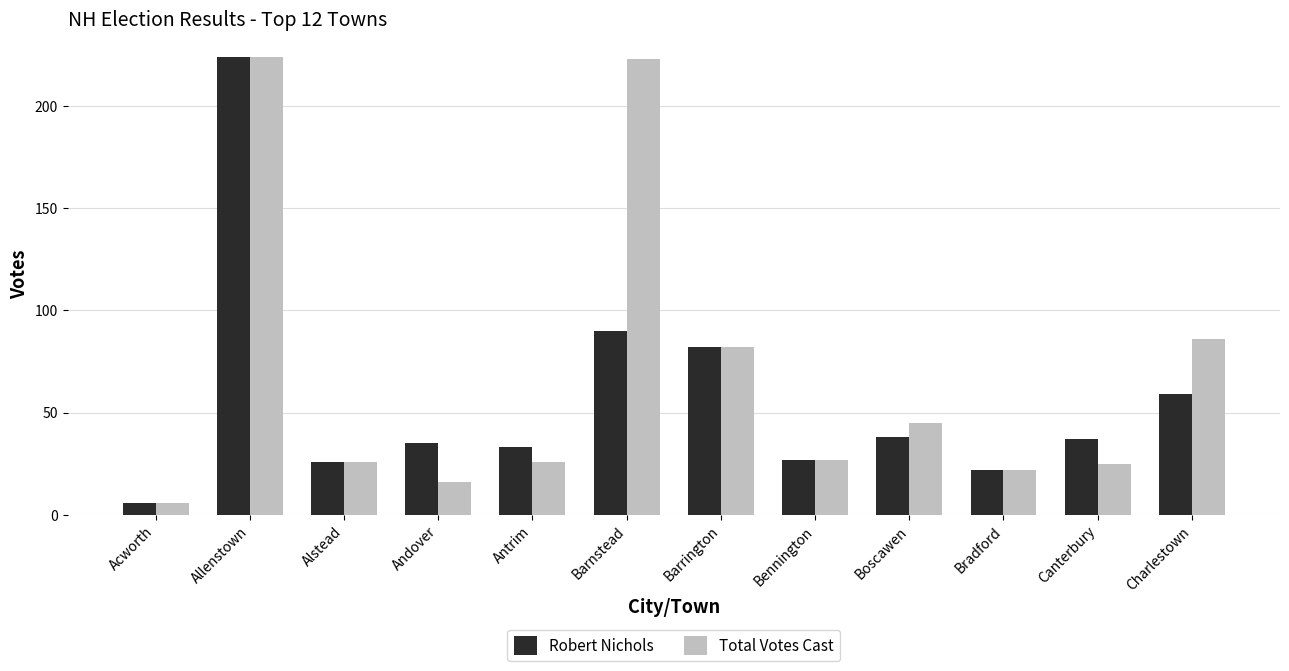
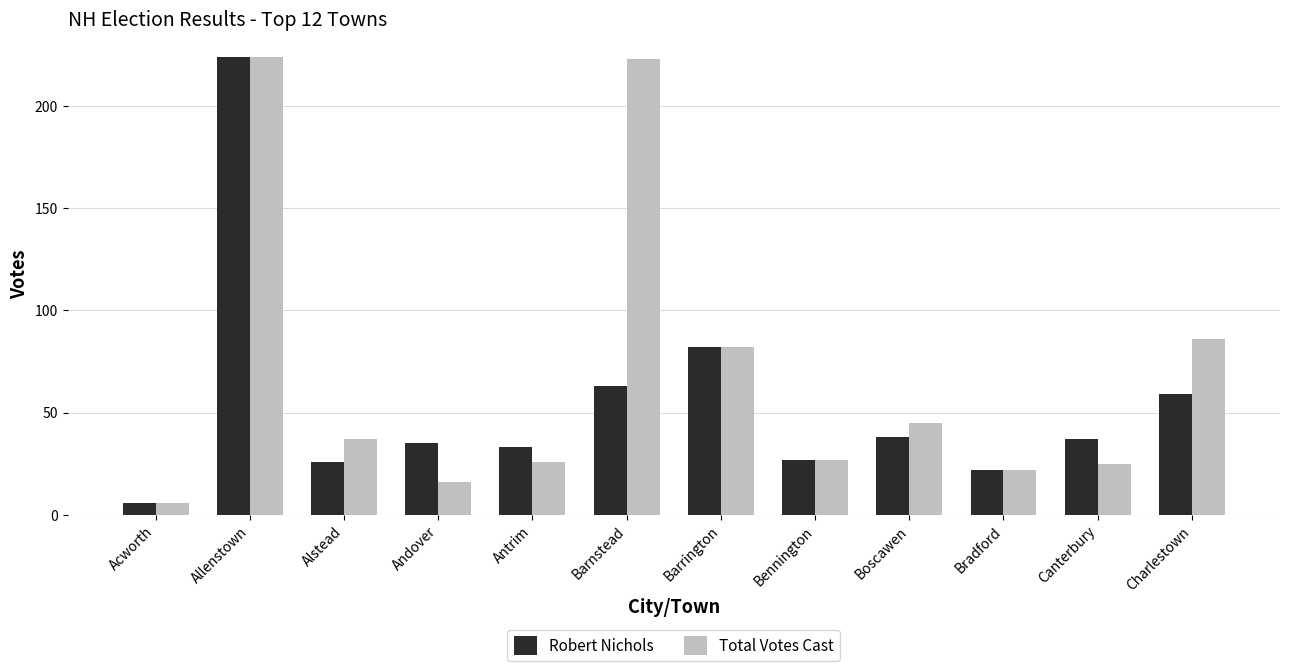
Total Votes Cast, Alstead: 26 -> 37
Robert Nichols, Barnstead: 90 -> 63
